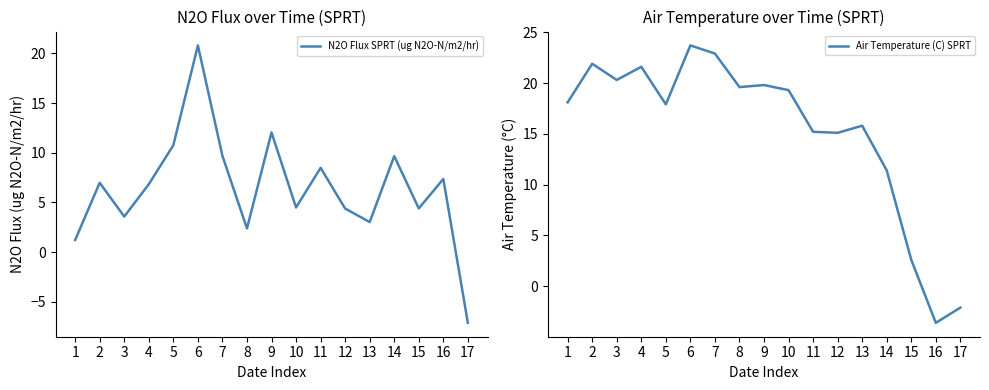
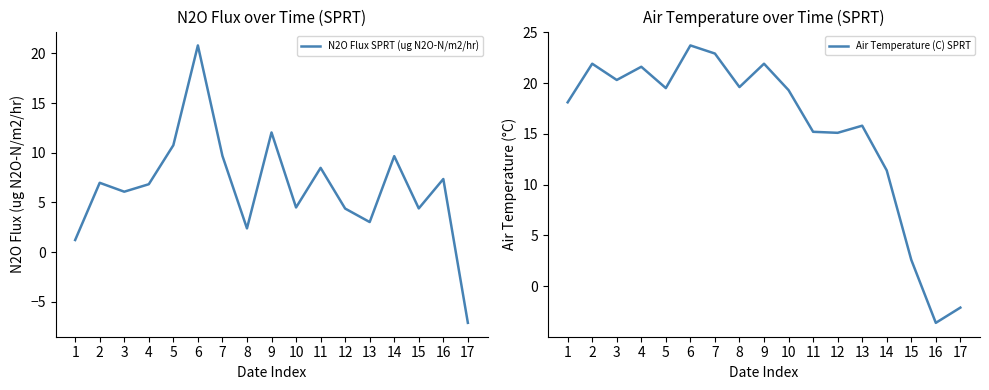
N2O Flux over Time (SPRT), 3: 4 -> 6
Air Temperature over Time (SPRT), 5: 17.9 -> 19.5
Air Temperature over Time (SPRT), 9: 19.8 -> 21.9
